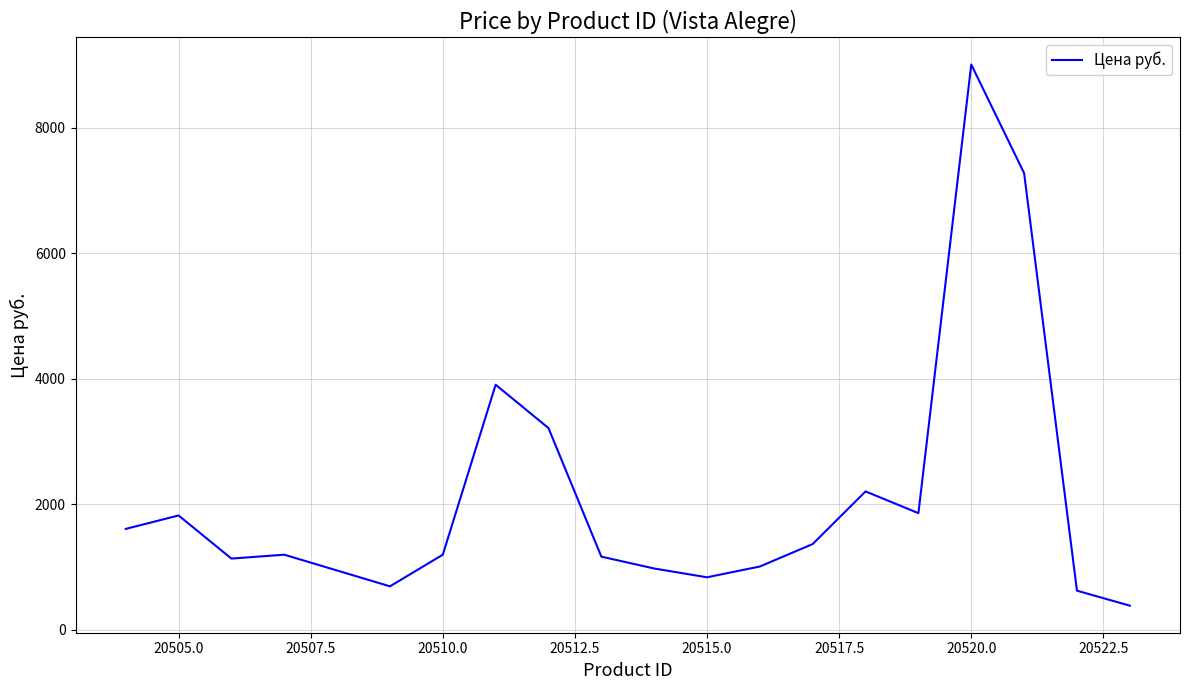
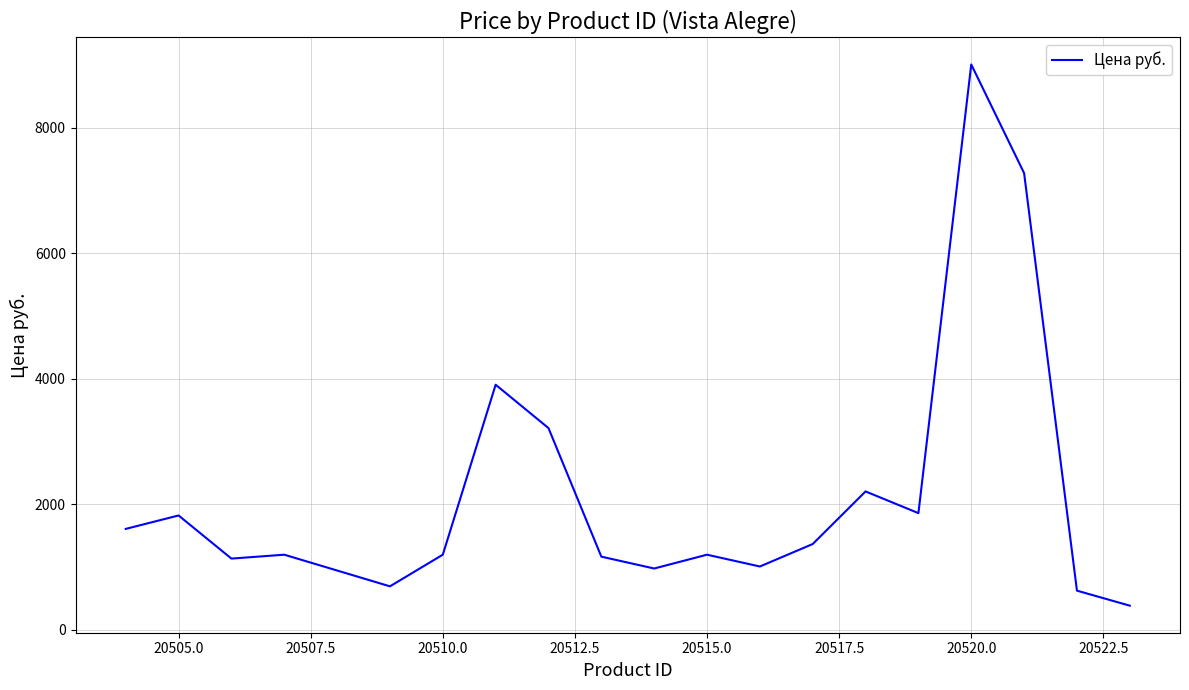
20515.0: 800 -> 1200
